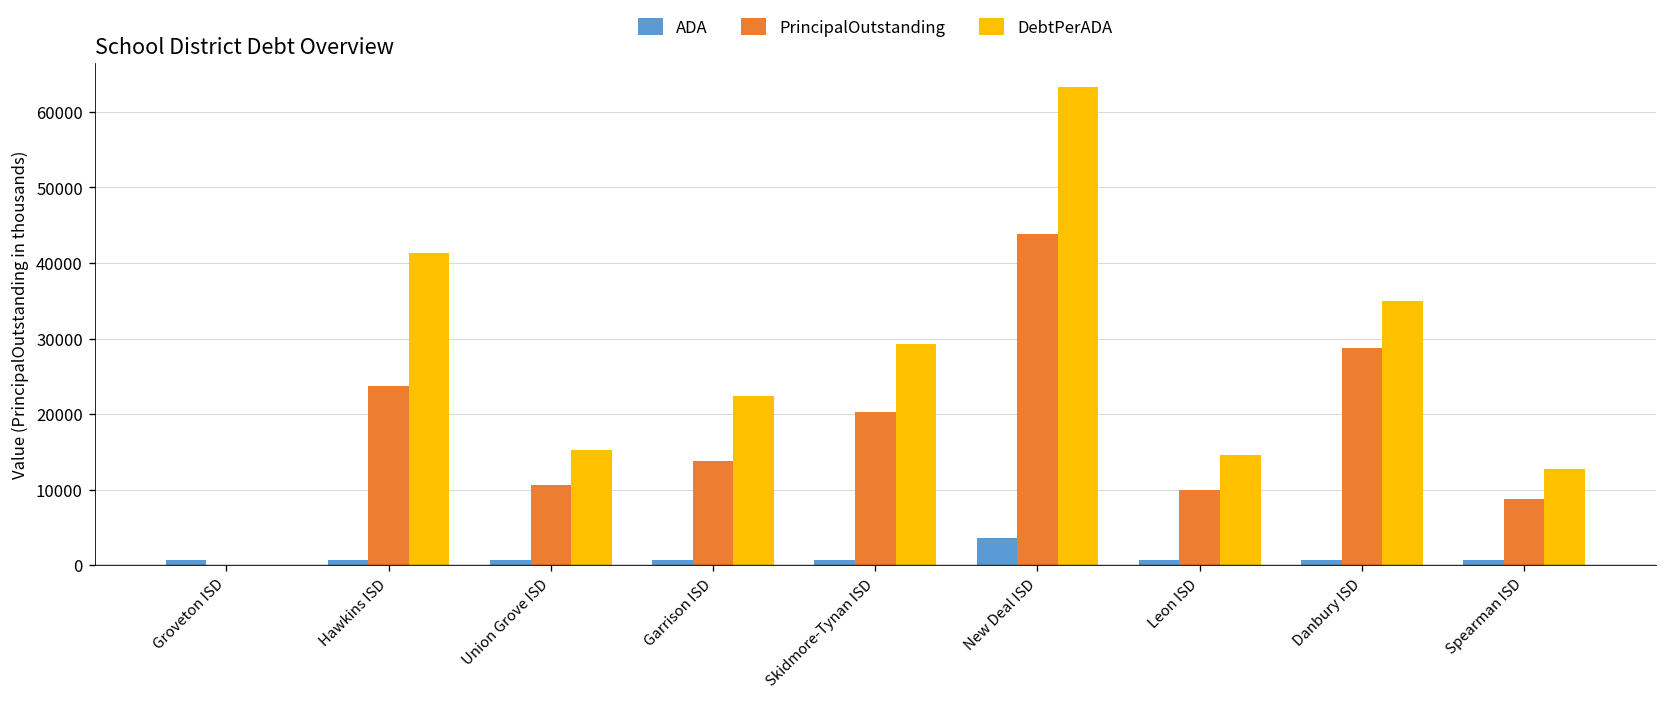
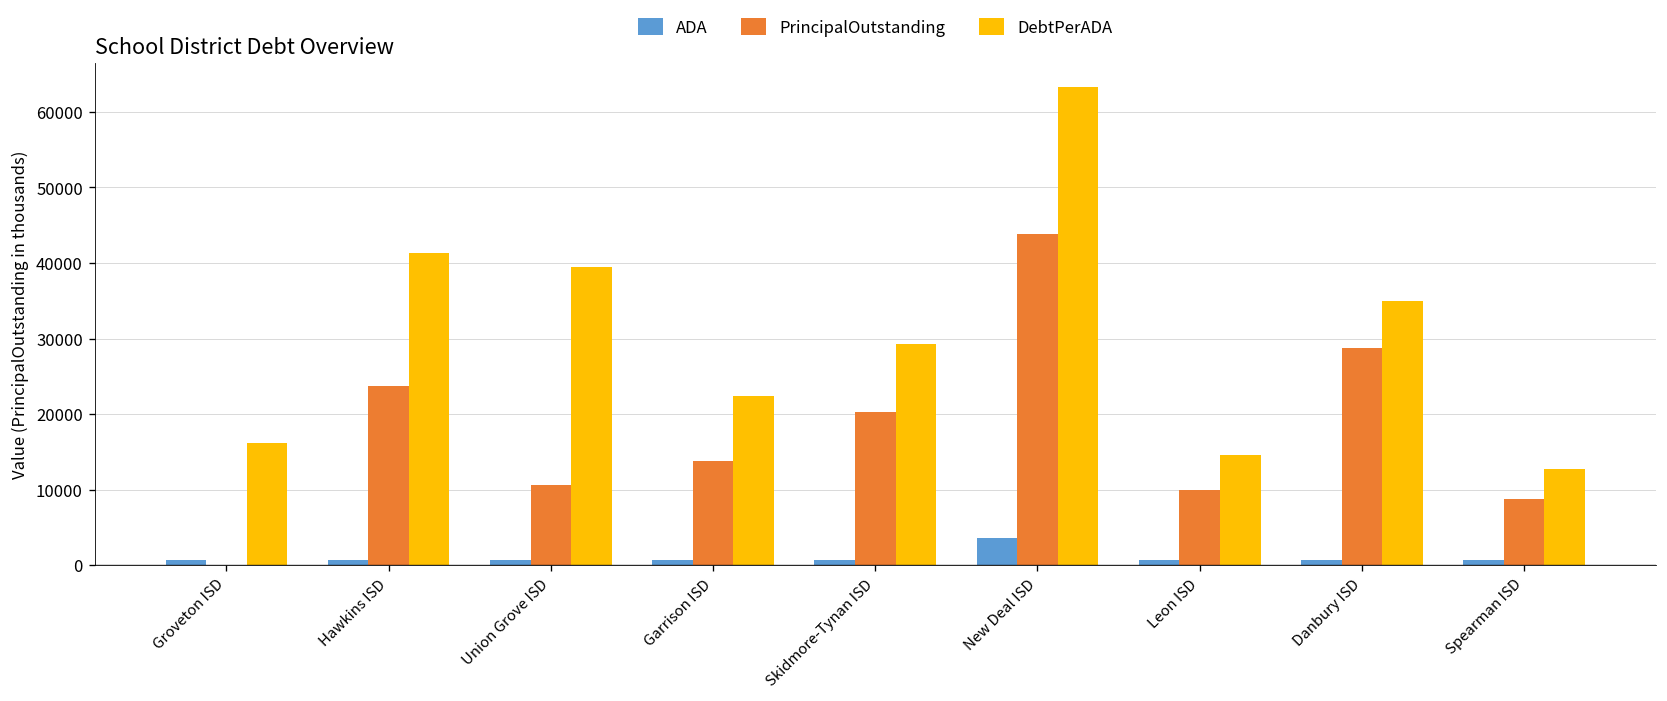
DebtPerADA, Groveton ISD: 0 -> 16000
DebtPerADA, Union Grove ISD: 15000 -> 39000
